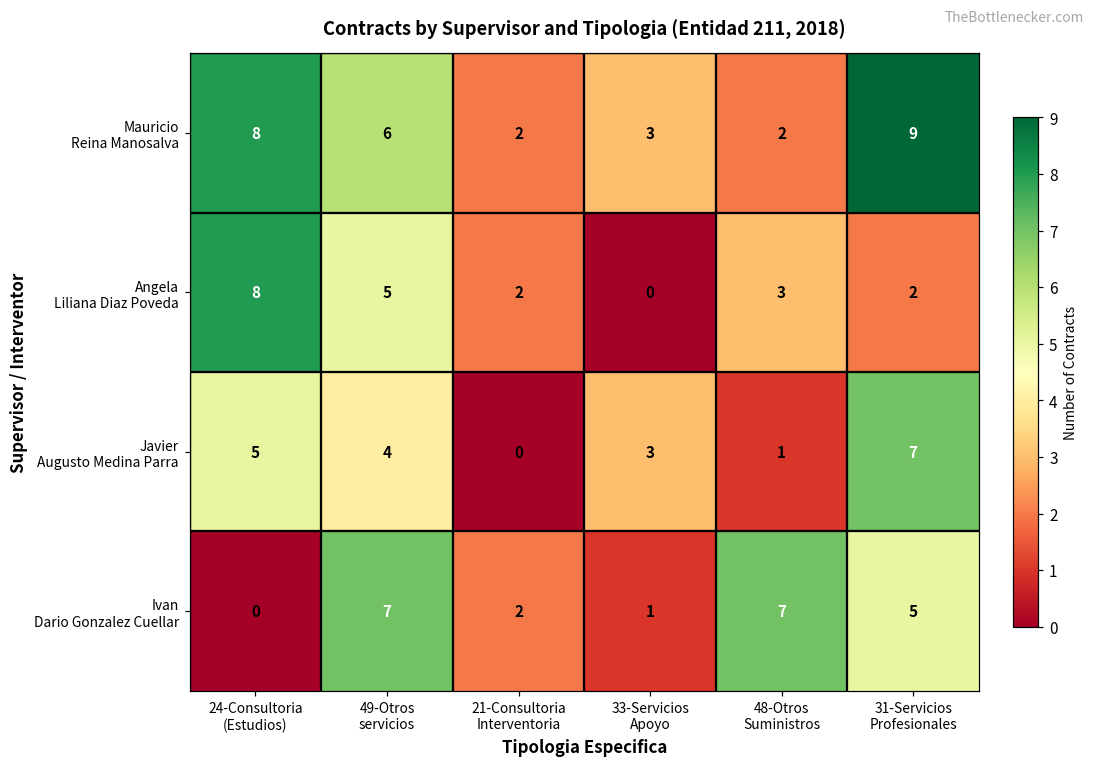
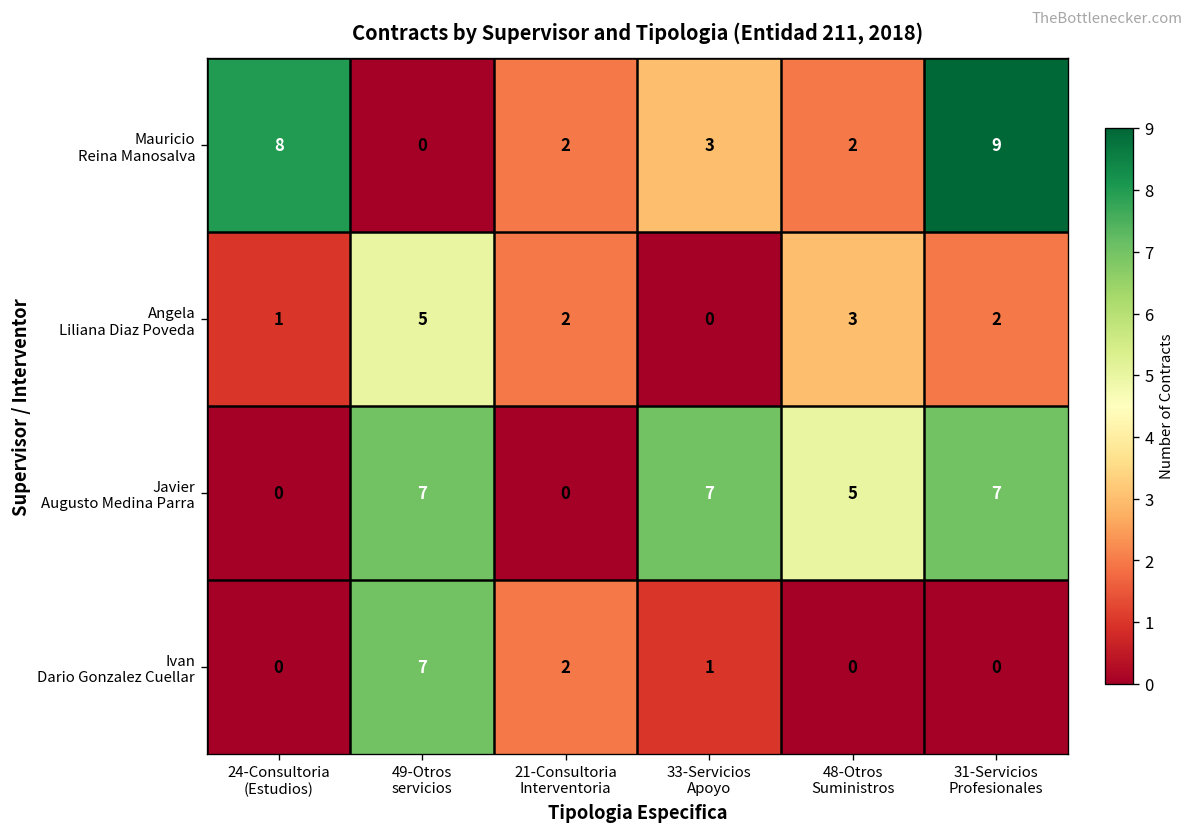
Mauricio Reina Manosalva, 49-Otros servicios: 6 -> 0
Angela Liliana Diaz Poveda, 24-Consultoria (Estudios): 8 -> 1
Javier Augusto Medina Parra, 24-Consultoria (Estudios): 5 -> 0
Javier Augusto Medina Parra, 49-Otros servicios: 4 -> 7
Javier Augusto Medina Parra, 33-Servicios Apoyo: 3 -> 7
Javier Augusto Medina Parra, 48-Otros Suministros: 1 -> 5
Ivan Dario Gonzalez Cuellar, 48-Otros Suministros: 7 -> 0
Ivan Dario Gonzalez Cuellar, 31-Servicios Profesionales: 5 -> 0
